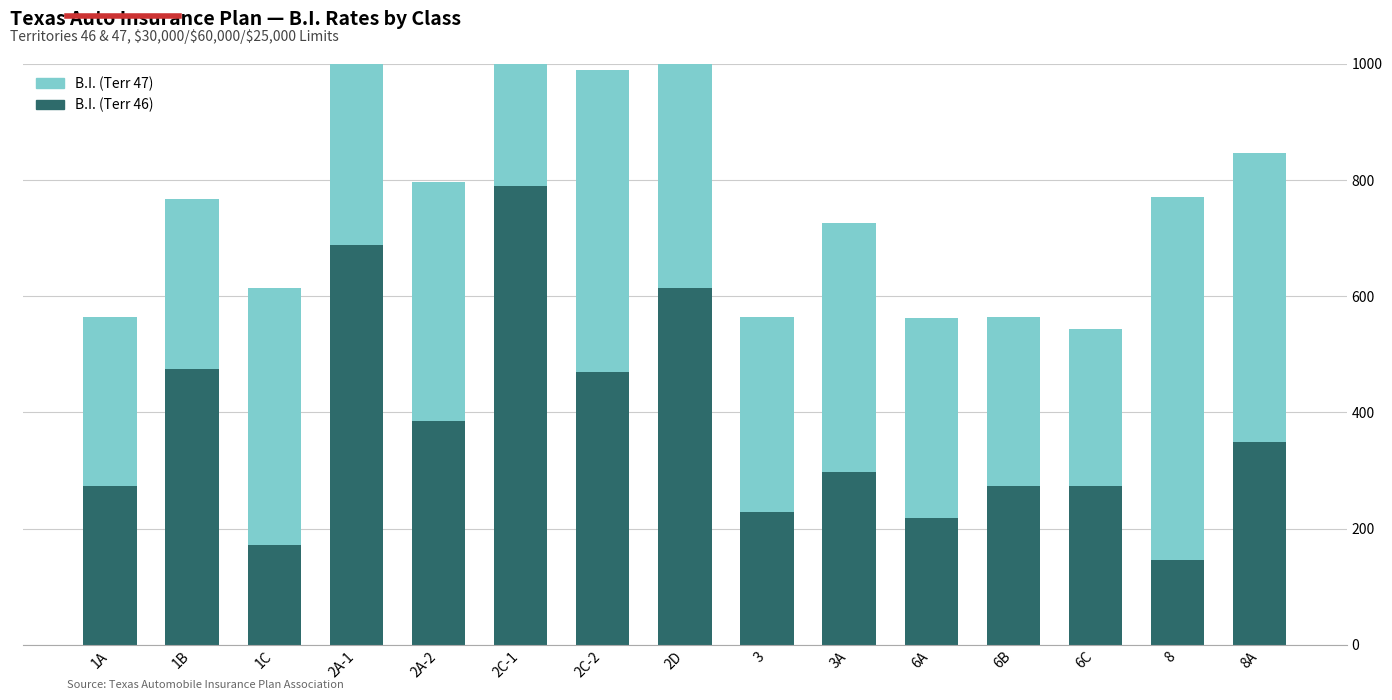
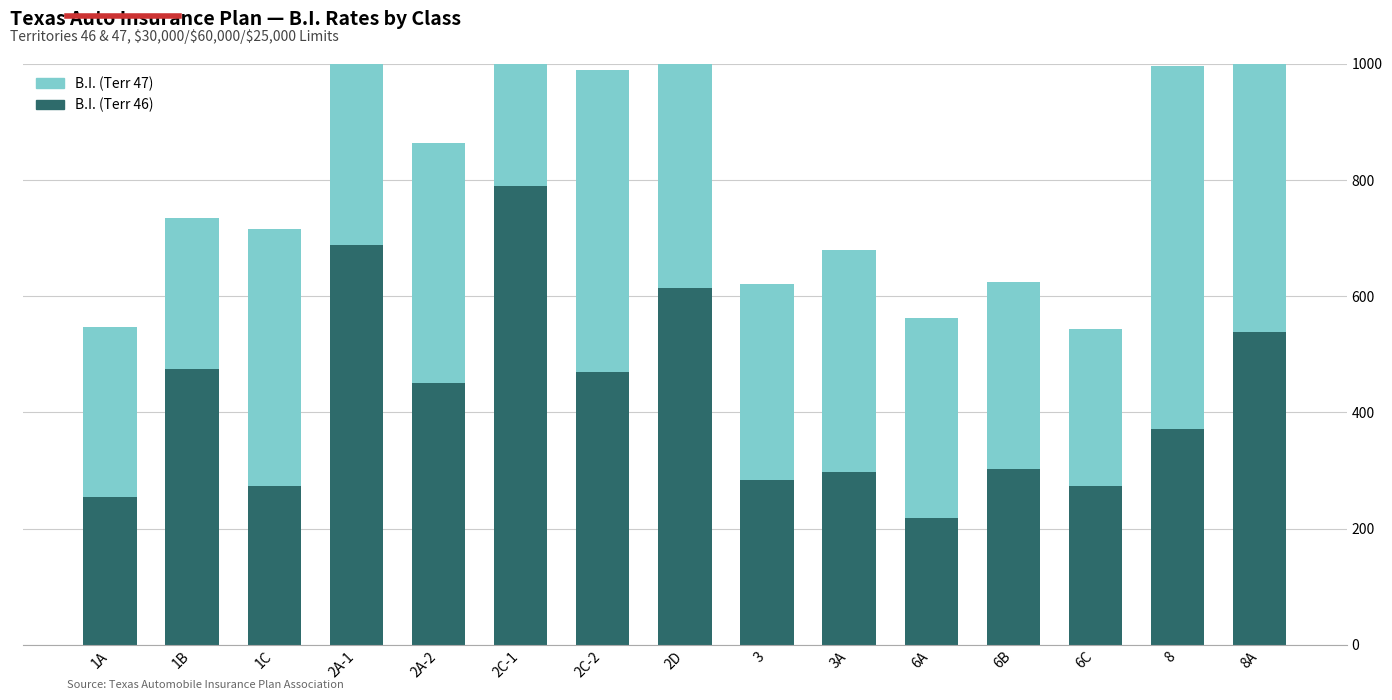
B.I. (Terr 46), 1A: 270 -> 260
B.I. (Terr 47), 1B: 290 -> 260
B.I. (Terr 46), 1C: 170 -> 270
B.I. (Terr 46), 2A-2: 390 -> 450
B.I. (Terr 46), 3: 230 -> 280
B.I. (Terr 47), 3A: 430 -> 380
B.I. (Terr 46), 6B: 270 -> 300
B.I. (Terr 47), 6B: 290 -> 320
B.I. (Terr 46), 8: 150 -> 370
B.I. (Terr 46), 8A: 350 -> 540
